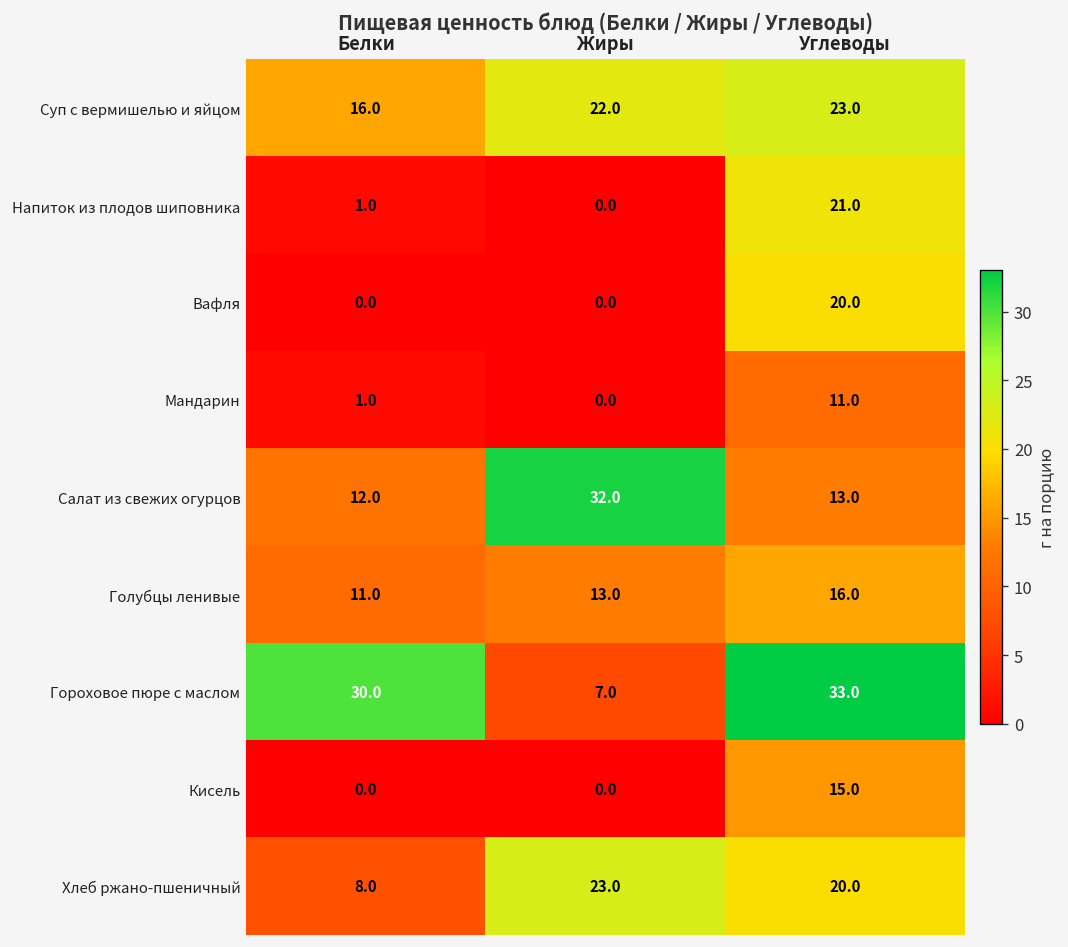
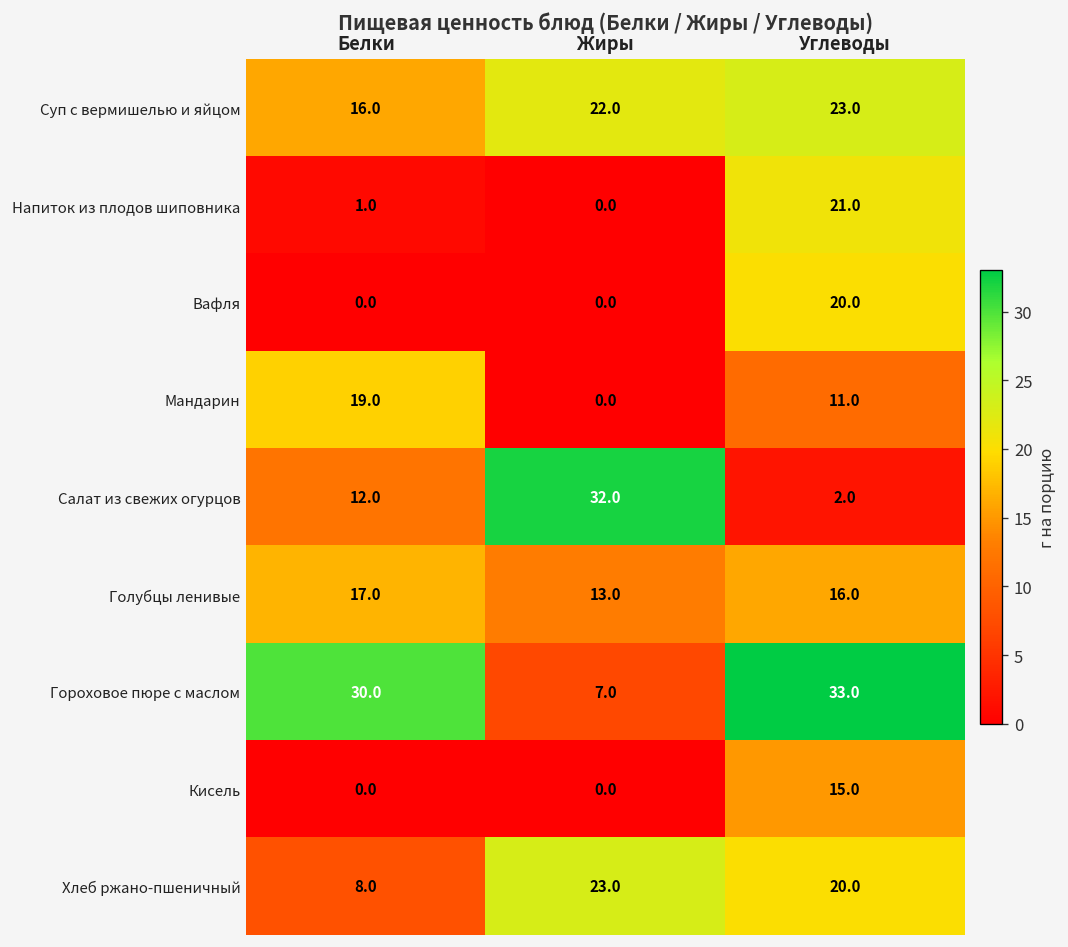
Мандарин, Белки: 1.0 -> 19.0
Салат из свежих огурцов, Углеводы: 13.0 -> 2.0
Голубцы ленивые, Белки: 11.0 -> 17.0
